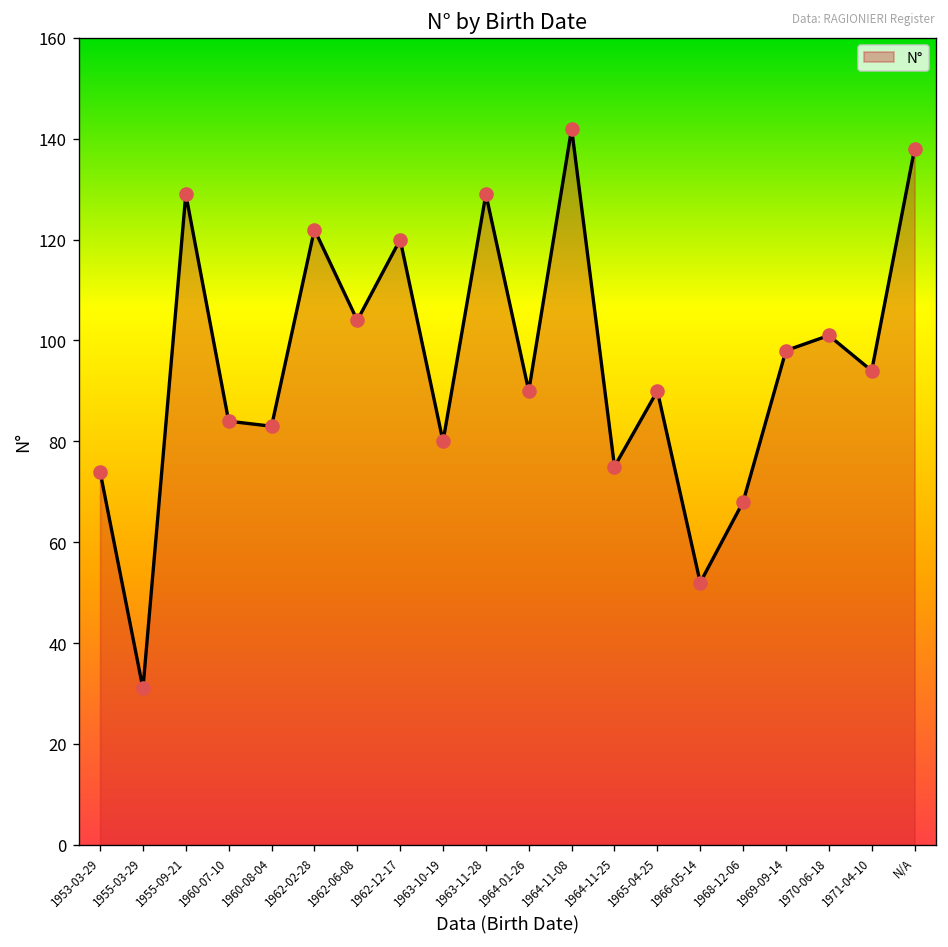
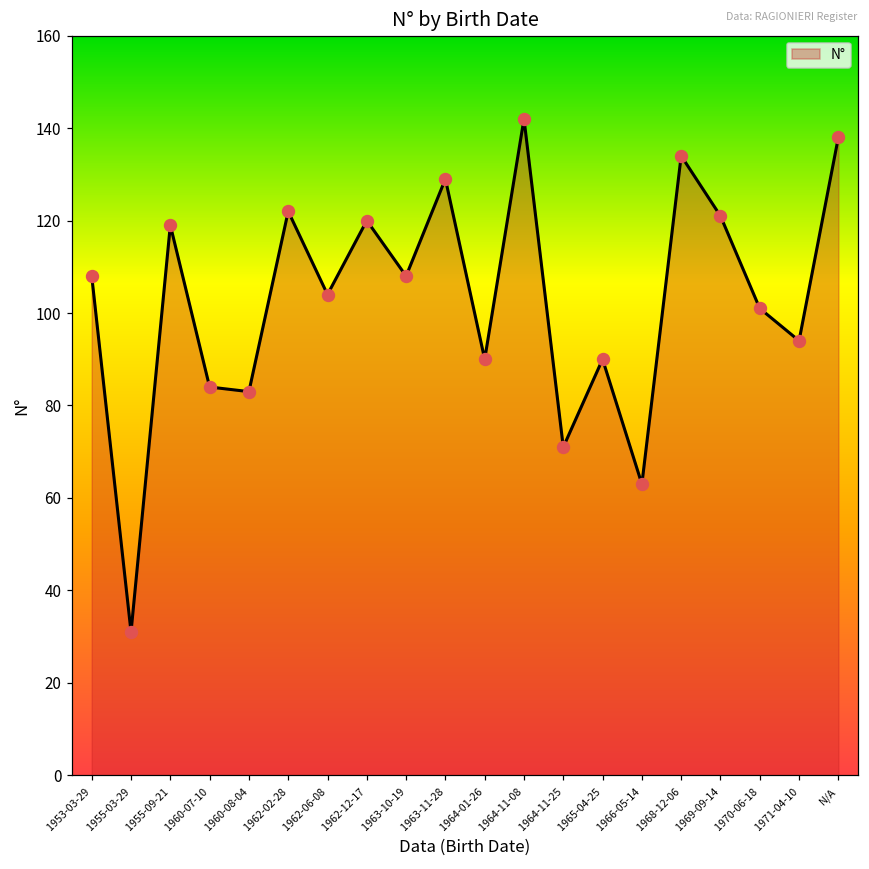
1953-03-29: 74 -> 108
1955-09-21: 129 -> 119
1963-10-19: 80 -> 108
1964-11-25: 75 -> 71
1966-05-14: 52 -> 63
1968-12-06: 68 -> 134
1969-09-14: 98 -> 121
